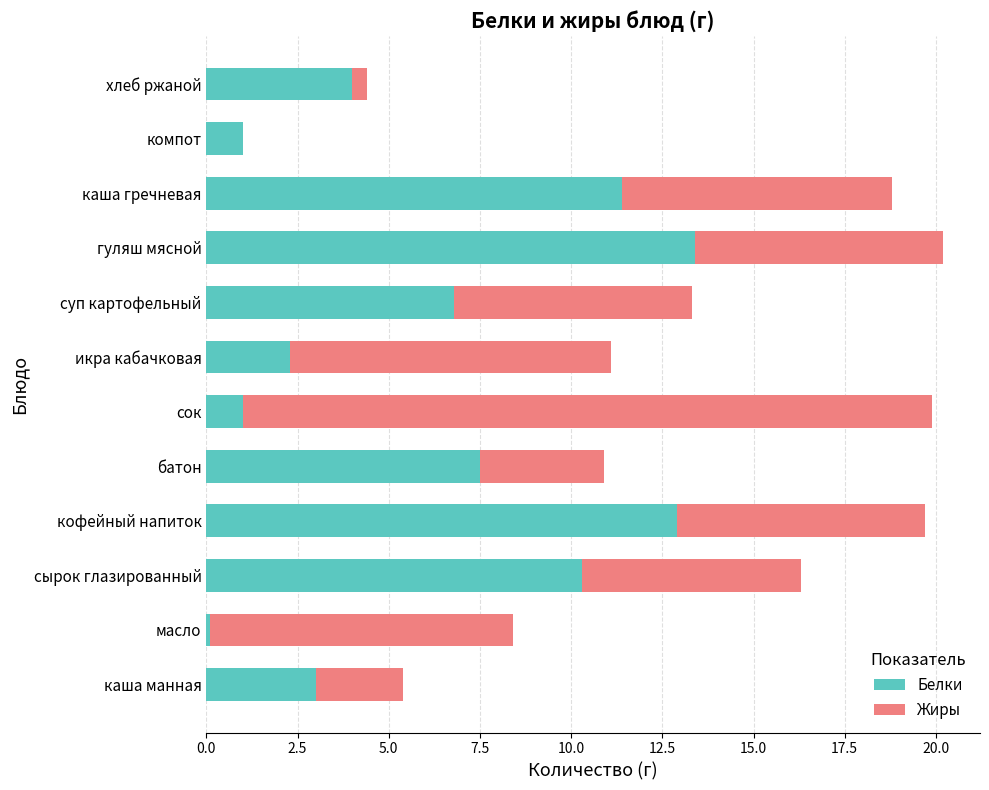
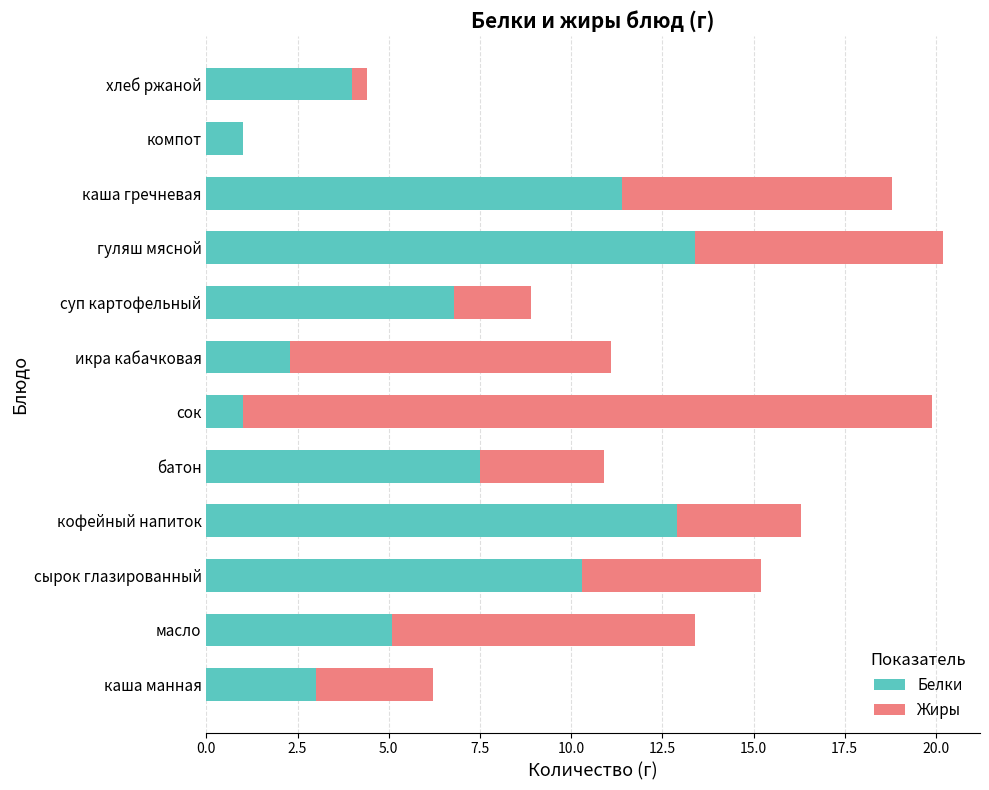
Жиры, суп картофельный: 6.5 -> 2.1
Жиры, кофейный напиток: 6.8 -> 3.4
Жиры, сырок глазированный: 6.0 -> 4.9
Белки, масло: 0.1 -> 5.1
Жиры, каша манная: 2.4 -> 3.2
